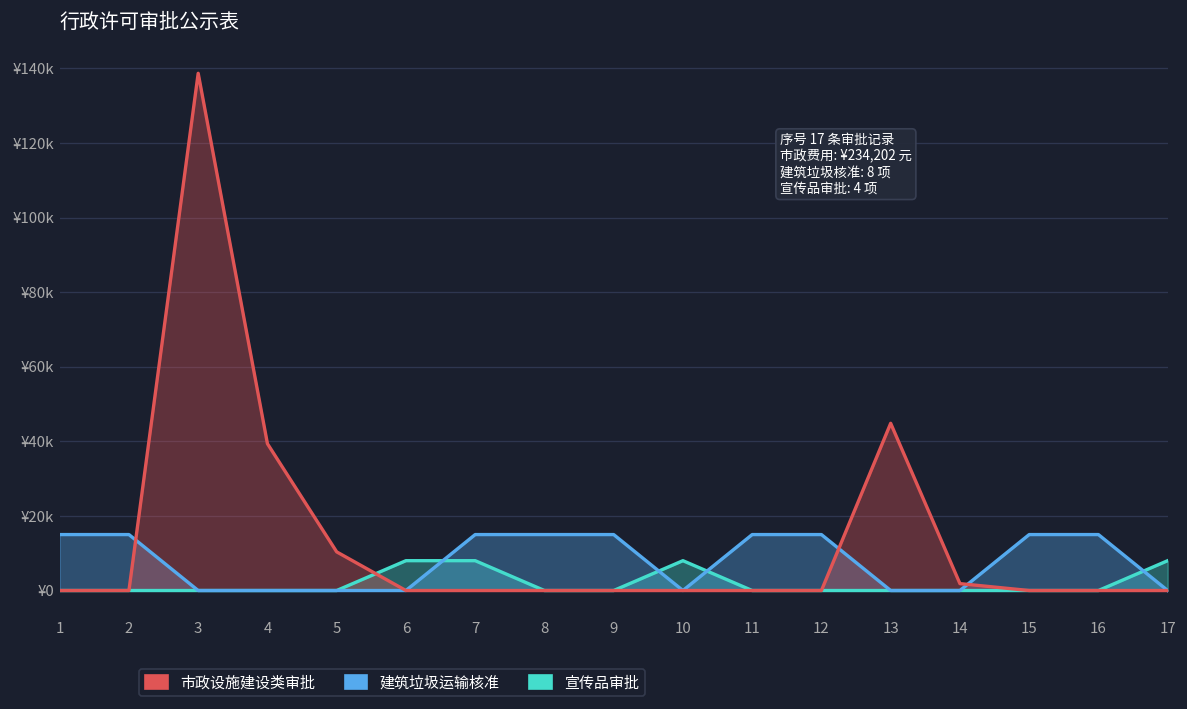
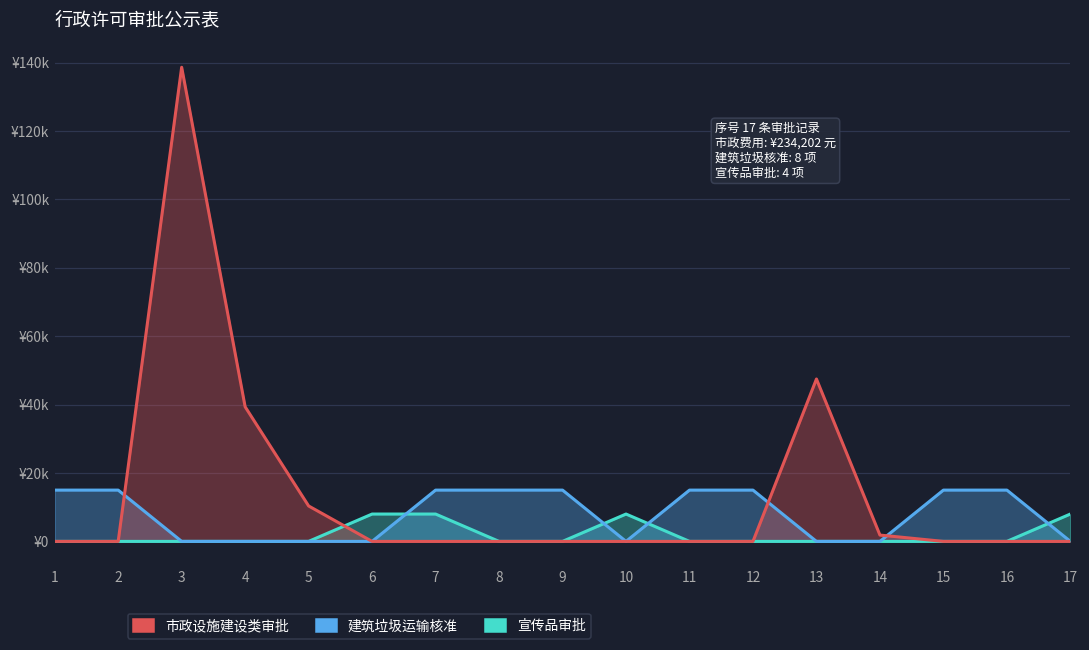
市政设施建设类审批, 13: ¥45000 -> ¥47000
